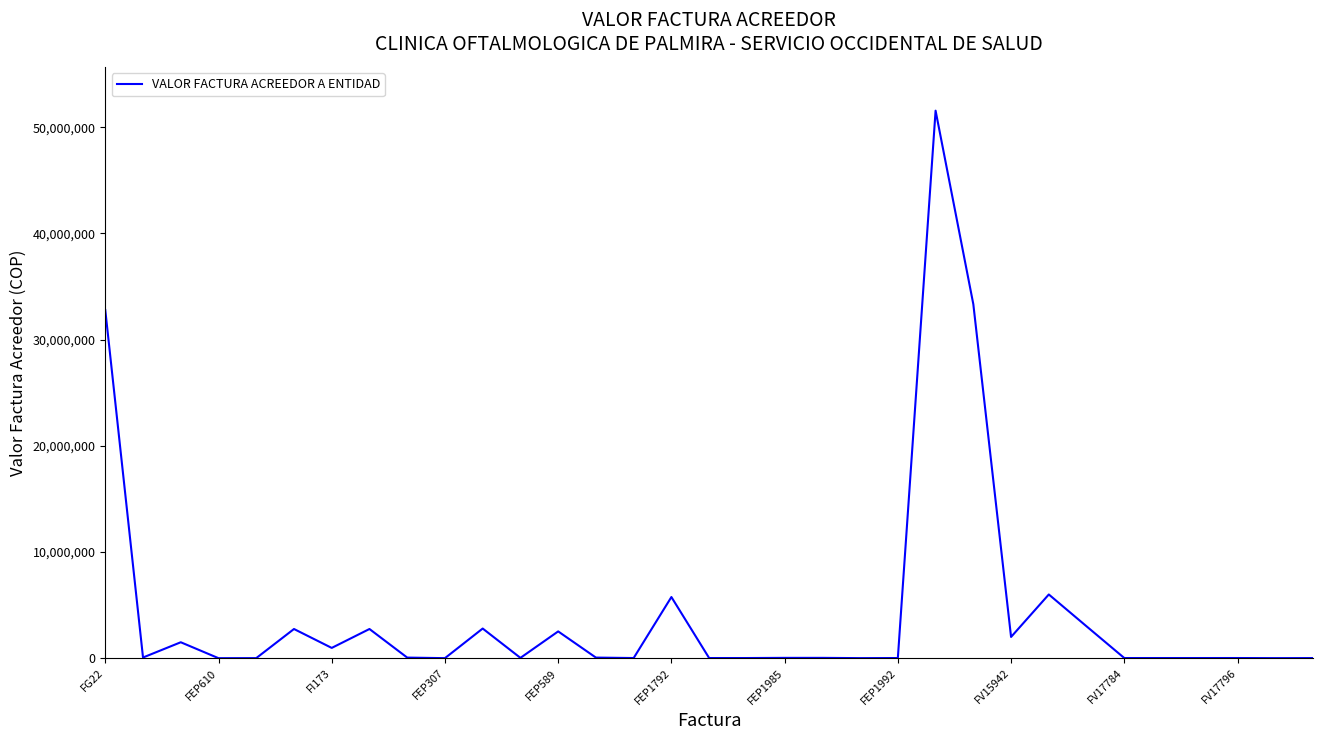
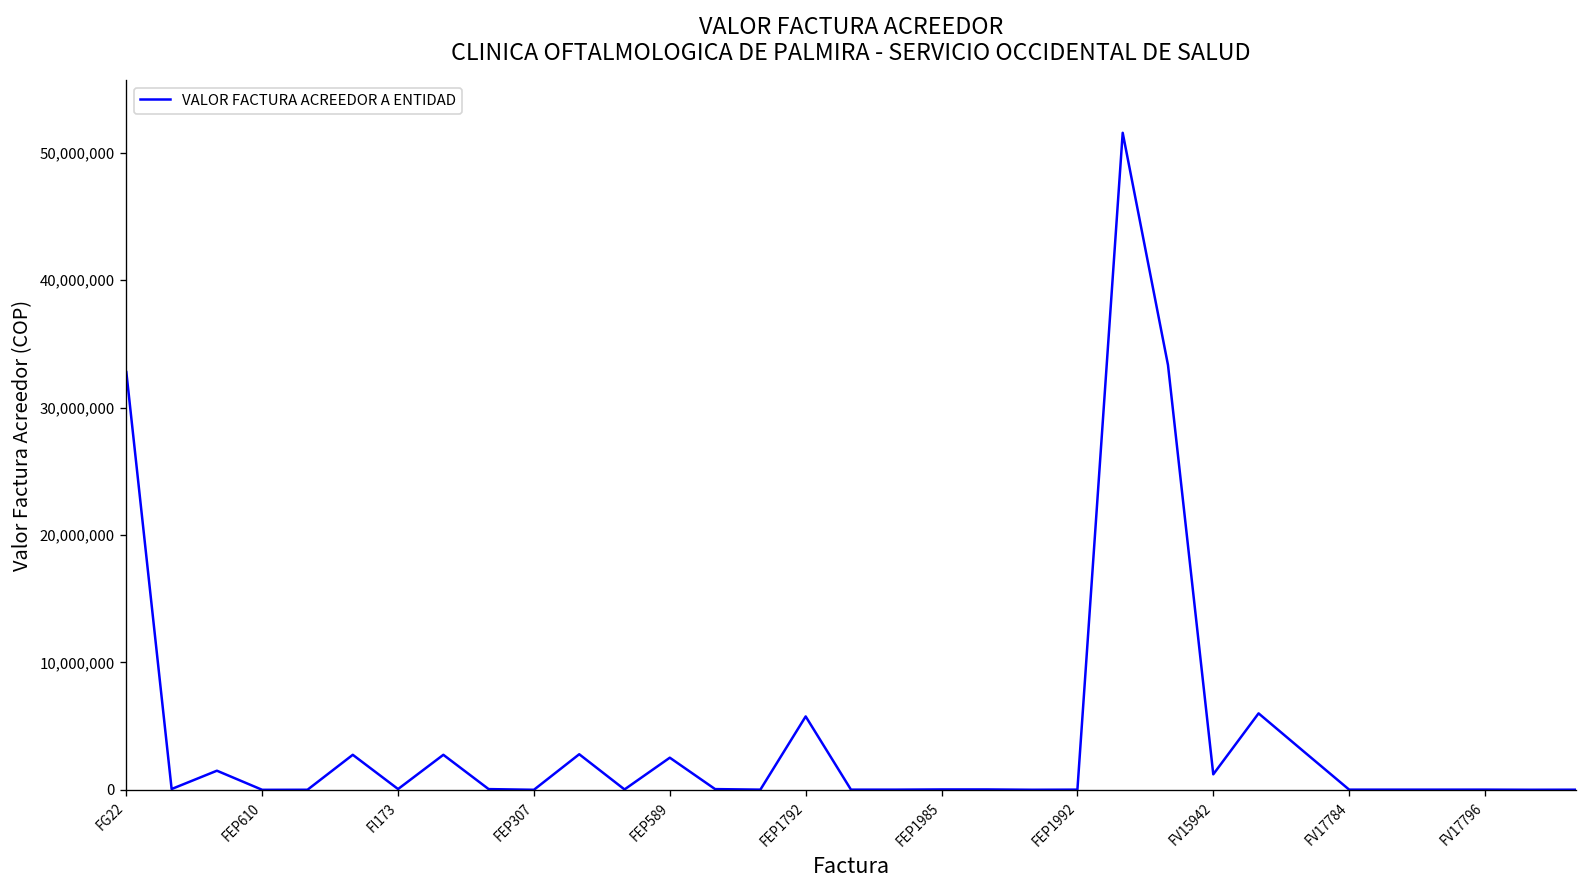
FI173: 1,000,000 -> 100,000
FV15942: 2,000,000 -> 1,200,000
